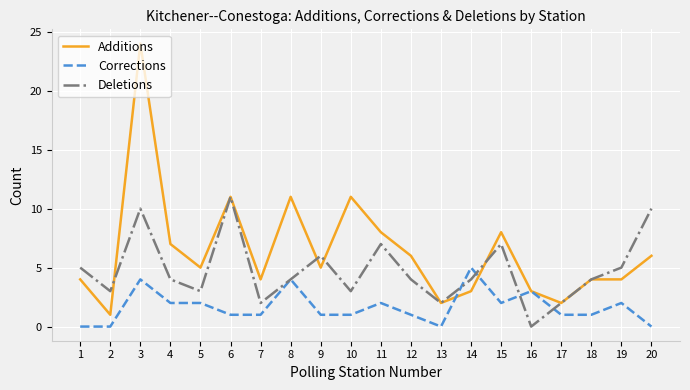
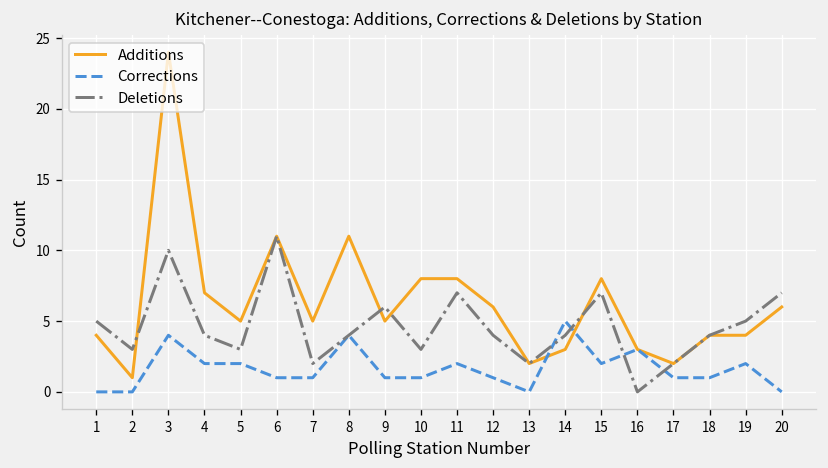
Additions, 7: 4 -> 5
Additions, 10: 11 -> 8
Deletions, 20: 10 -> 7
